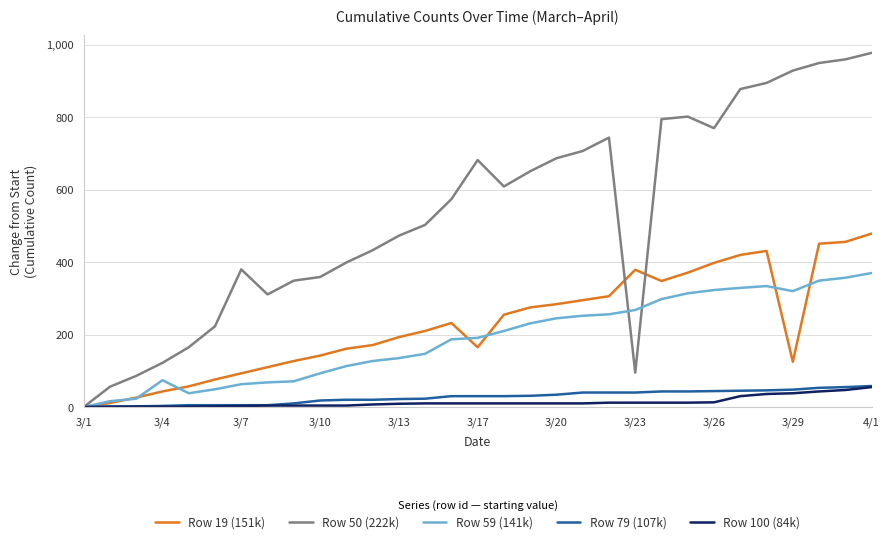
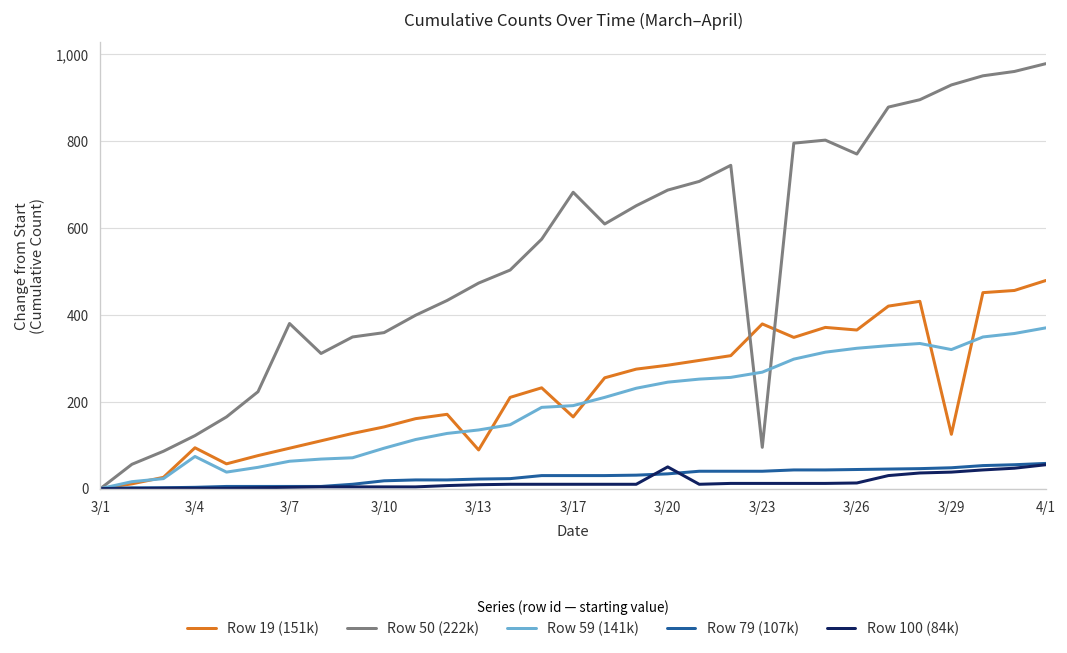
Row 19 (151k), 3/4: 40 -> 90
Row 19 (151k), 3/13: 190 -> 90
Row 100 (84k), 3/20: 10 -> 50
Row 19 (151k), 3/26: 400 -> 370
